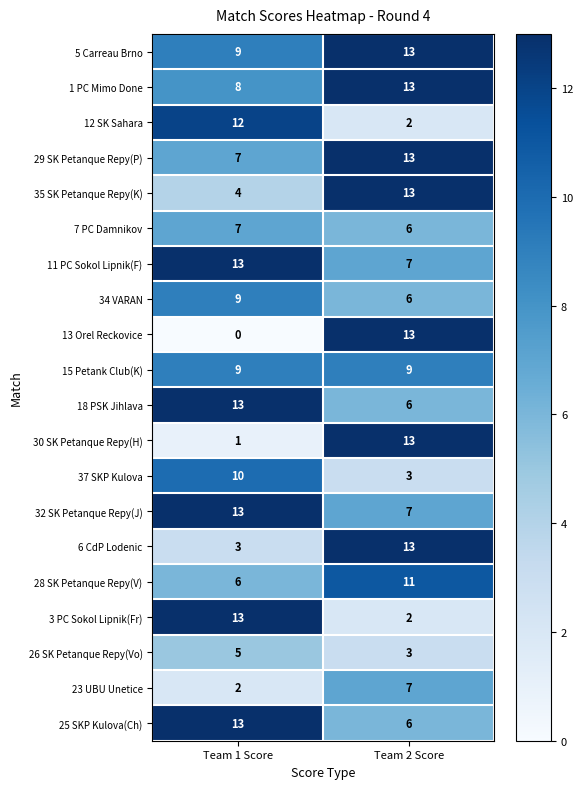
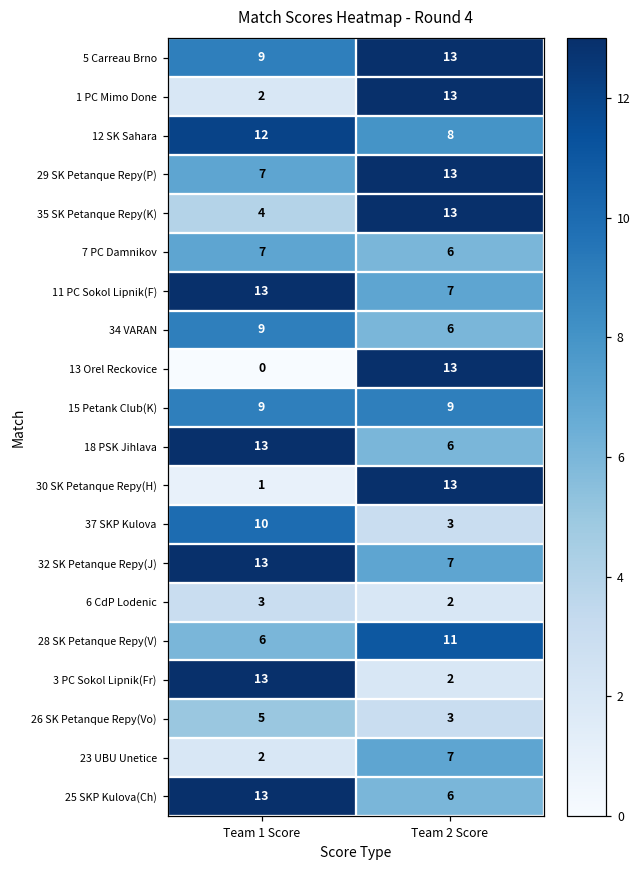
1 PC Mimo Done, Team 1 Score: 8 -> 2
12 SK Sahara, Team 2 Score: 2 -> 8
6 CdP Lodenic, Team 2 Score: 13 -> 2
